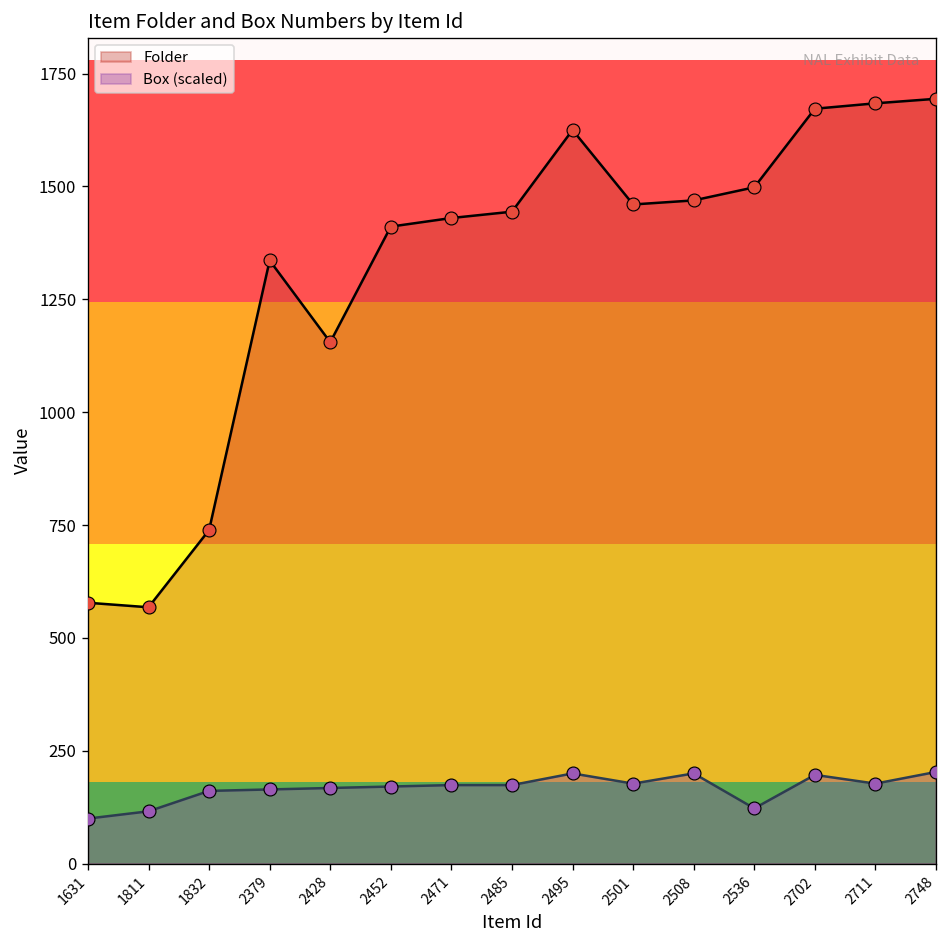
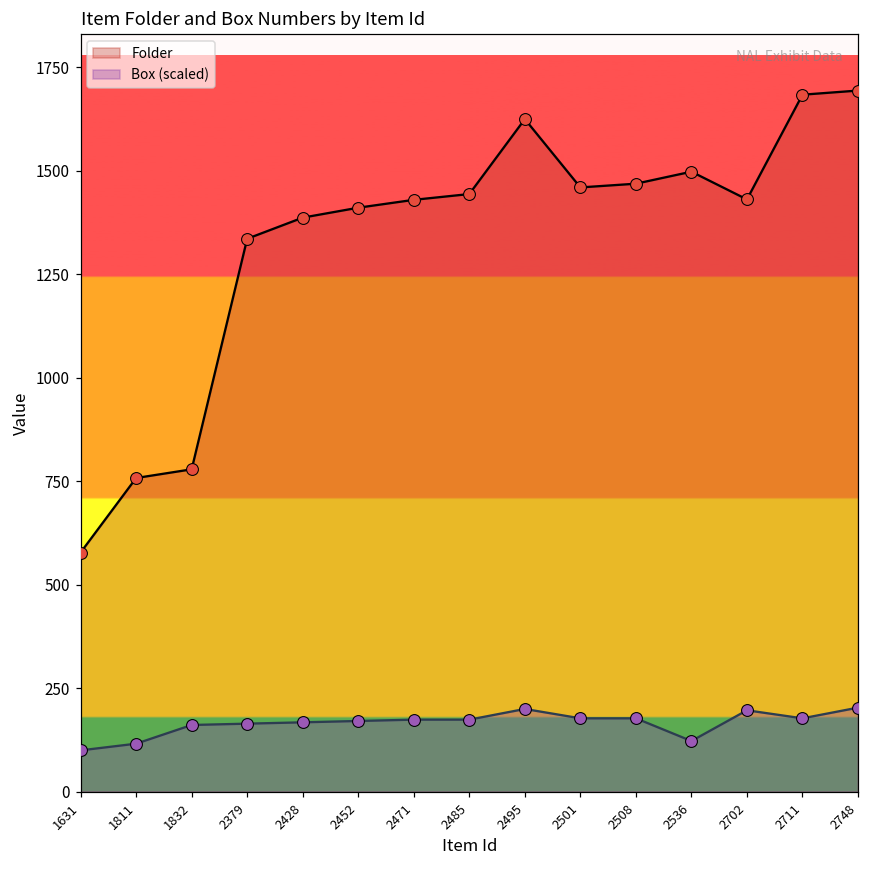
Folder, 1811: 570 -> 760
Folder, 1832: 740 -> 780
Folder, 2428: 1160 -> 1390
Box (scaled), 2508: 200 -> 180
Folder, 2702: 1670 -> 1430
